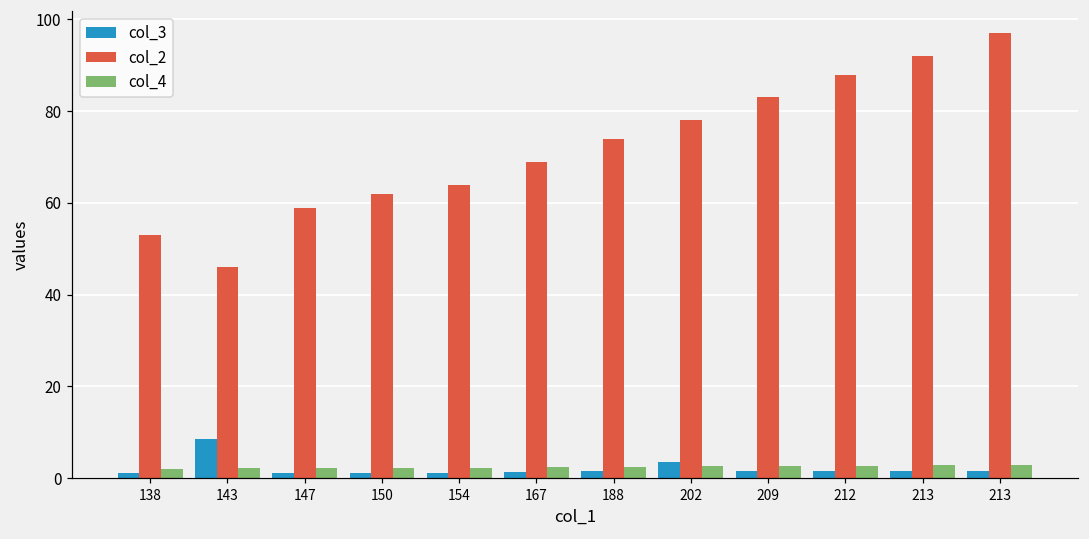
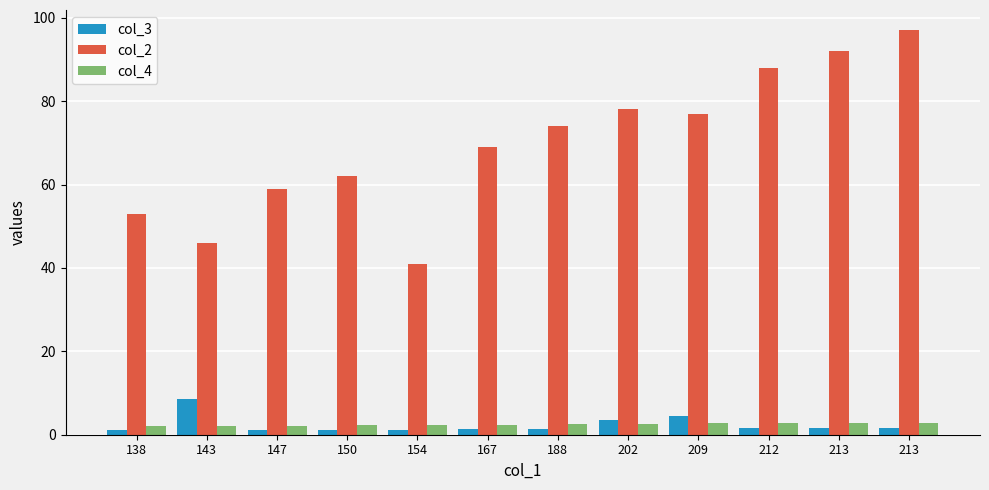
col_2, 154: 64 -> 41
col_3, 209: 2 -> 5
col_2, 209: 83 -> 77
